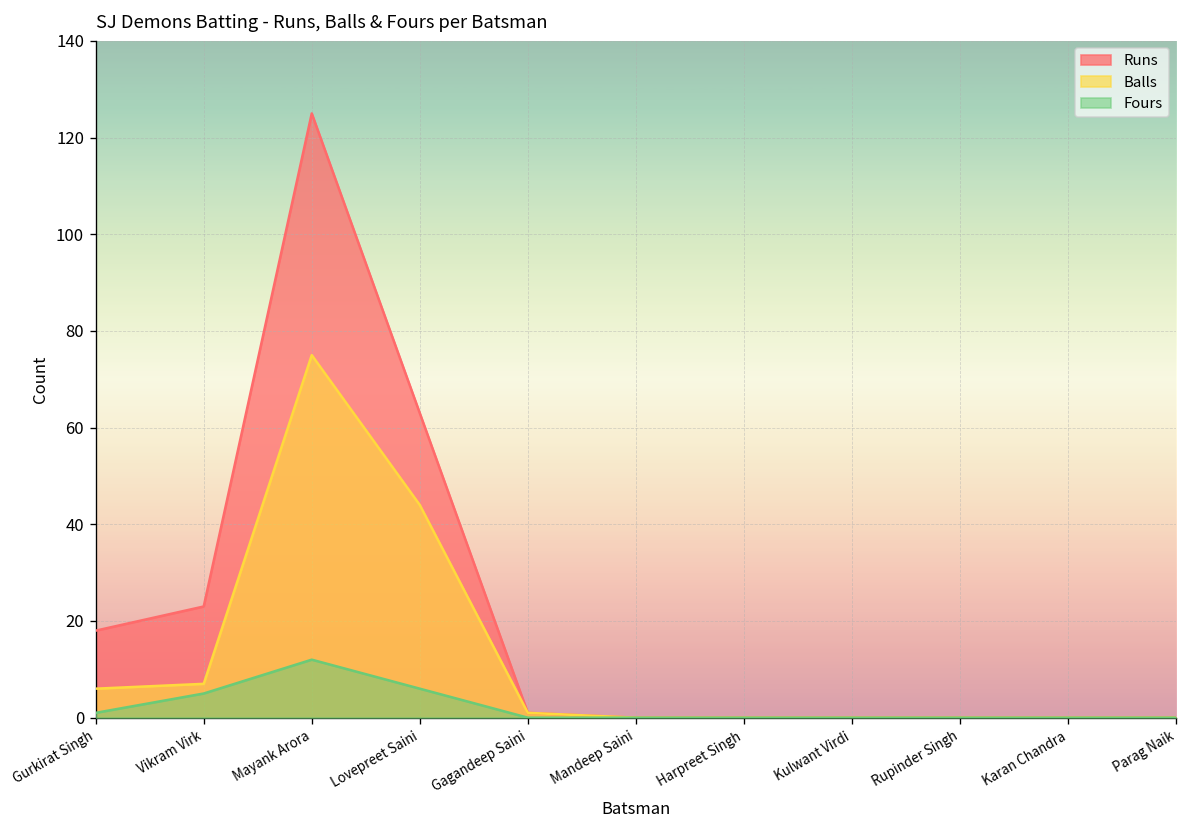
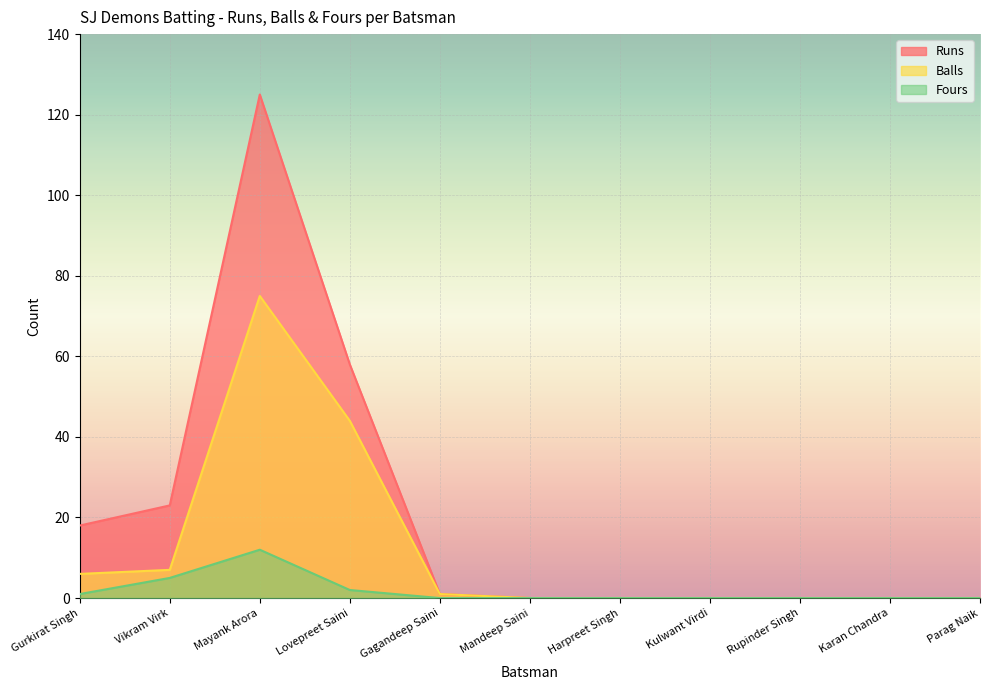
Runs, Lovepreet Saini: 63 -> 58
Fours, Lovepreet Saini: 6 -> 2
